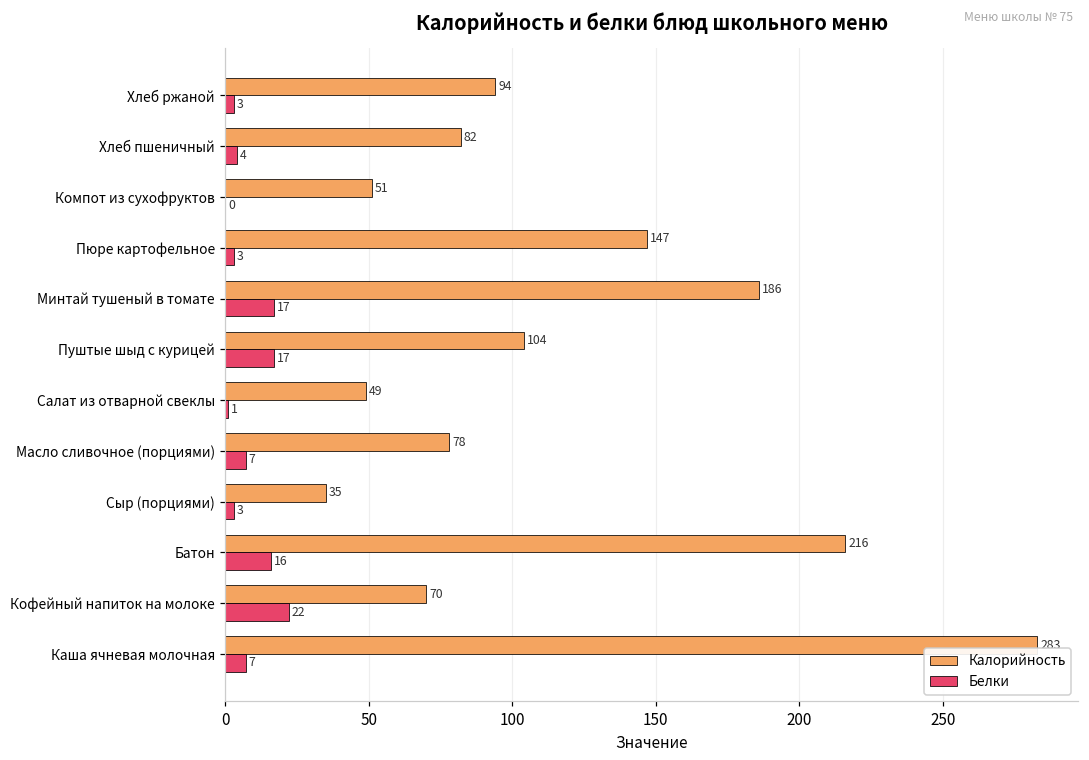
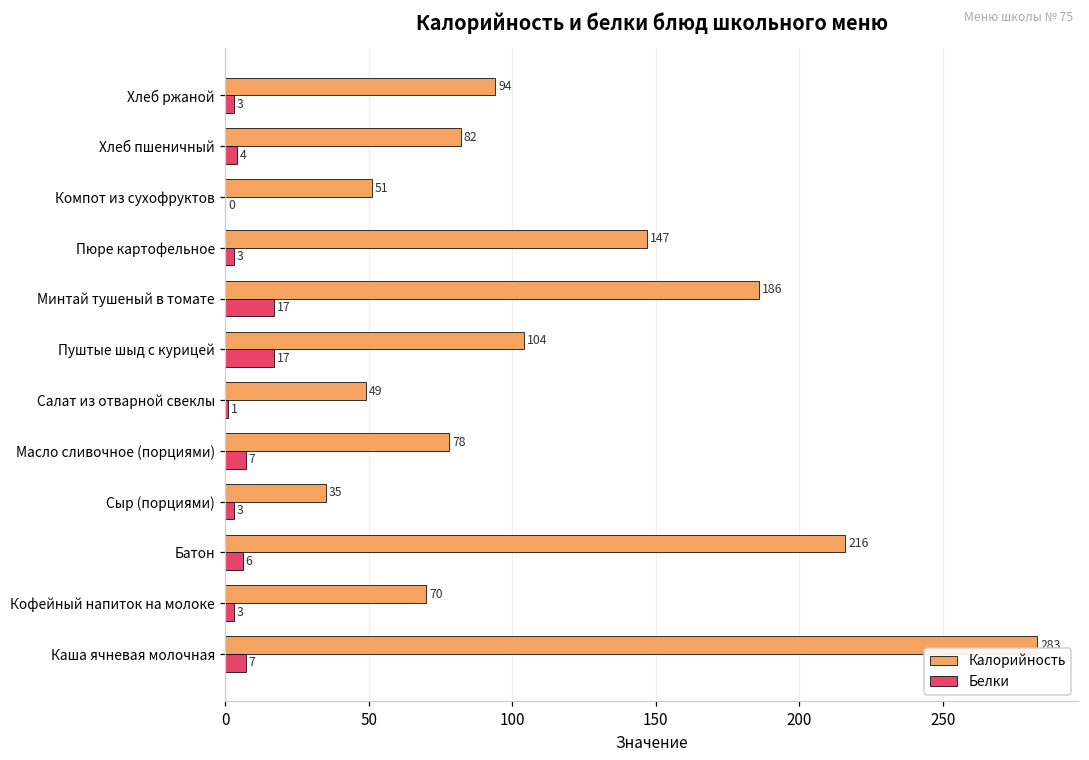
Белки, Батон: 16 -> 6
Белки, Кофейный напиток на молоке: 22 -> 3
